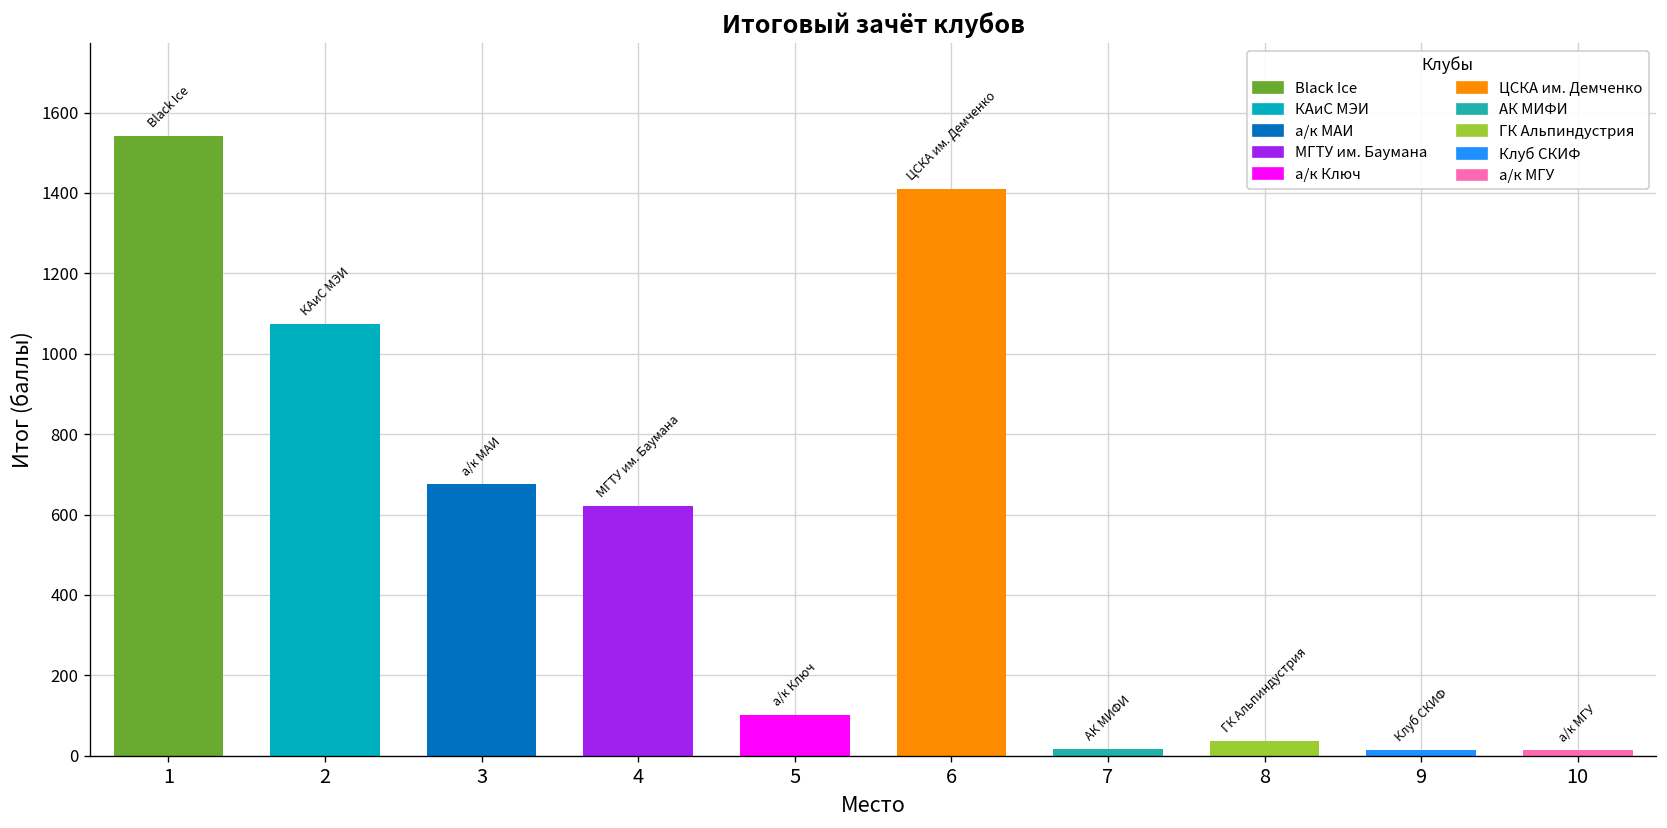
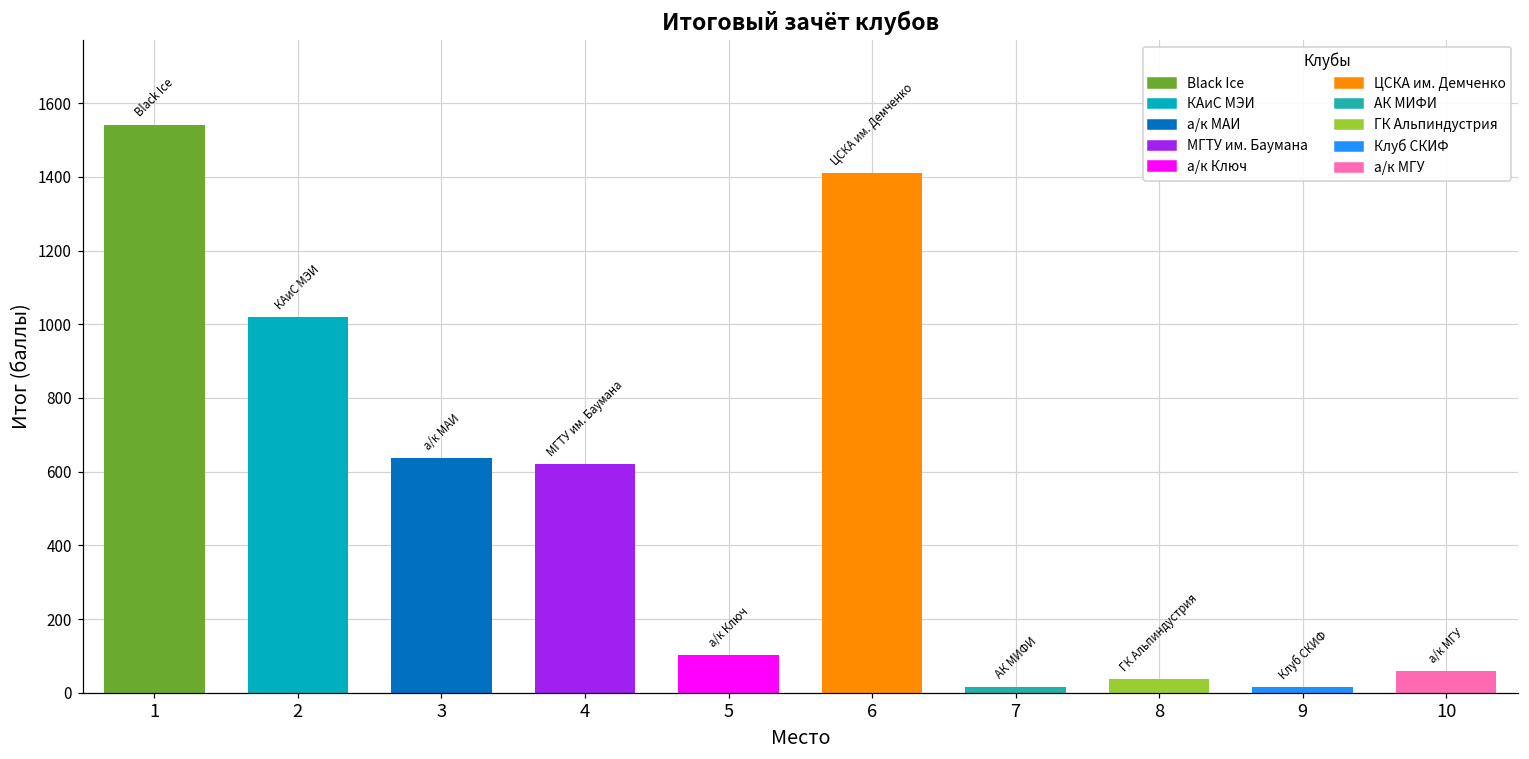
2: 1070 -> 1020
3: 680 -> 640
10: 10 -> 60
